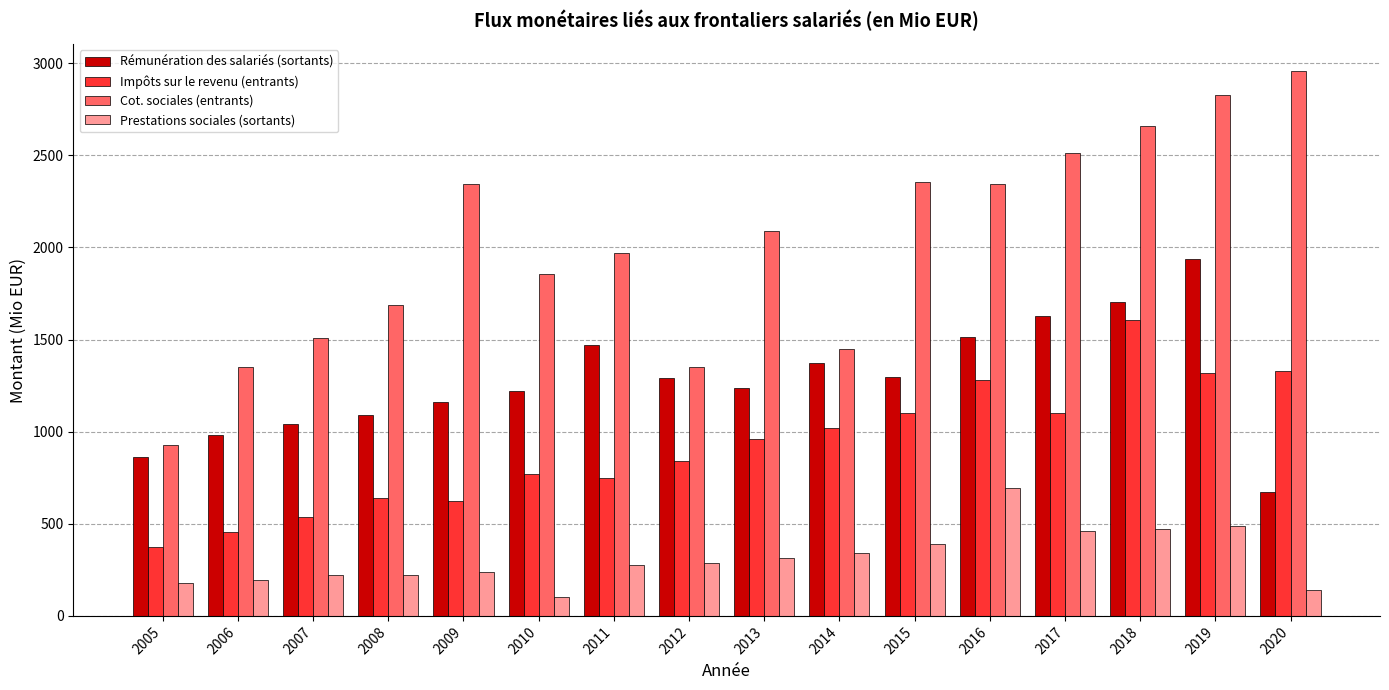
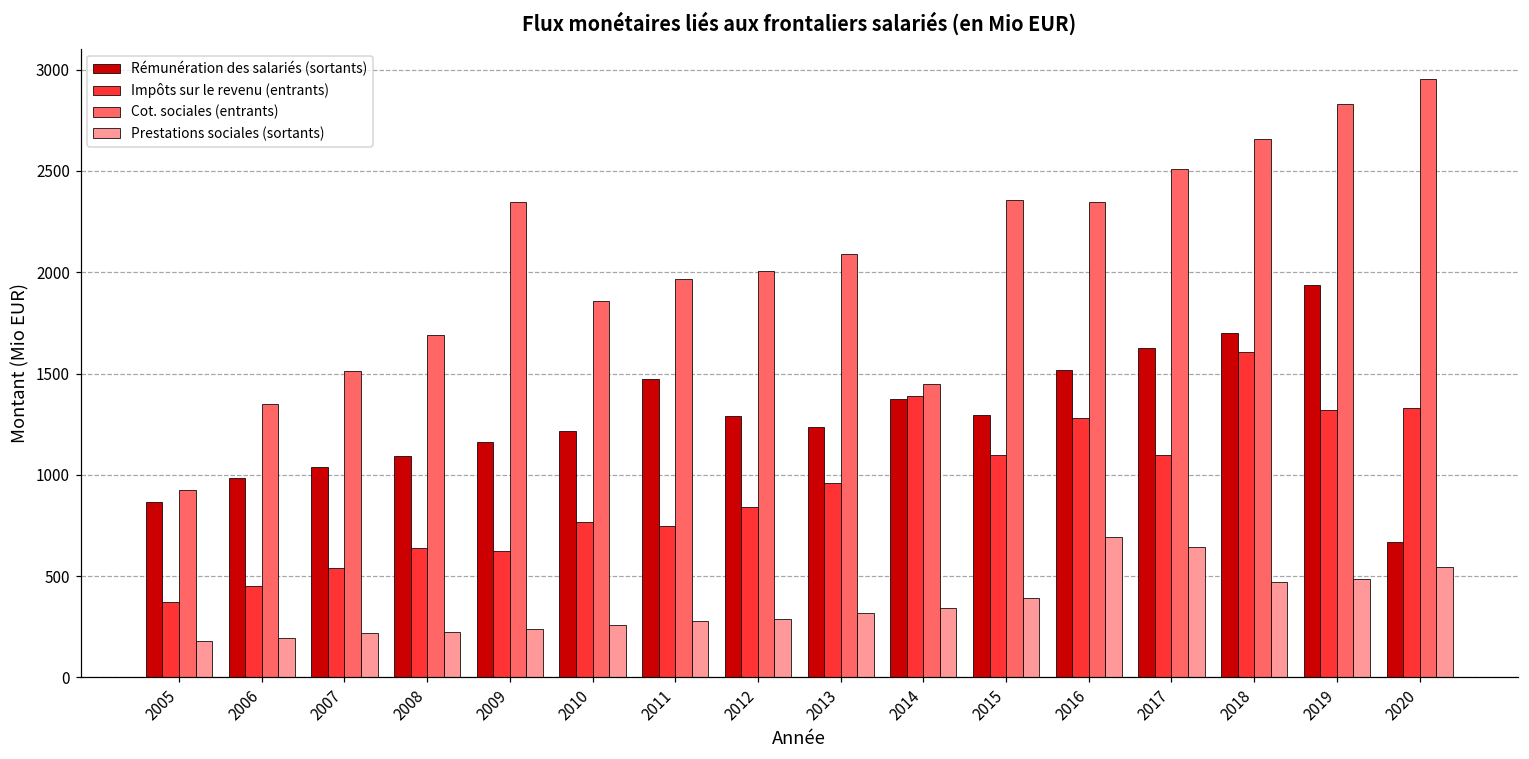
Prestations sociales (sortants), 2010: 100 -> 260
Cot. sociales (entrants), 2012: 1350 -> 2010
Impôts sur le revenu (entrants), 2014: 1020 -> 1390
Prestations sociales (sortants), 2017: 460 -> 640
Prestations sociales (sortants), 2020: 140 -> 550
